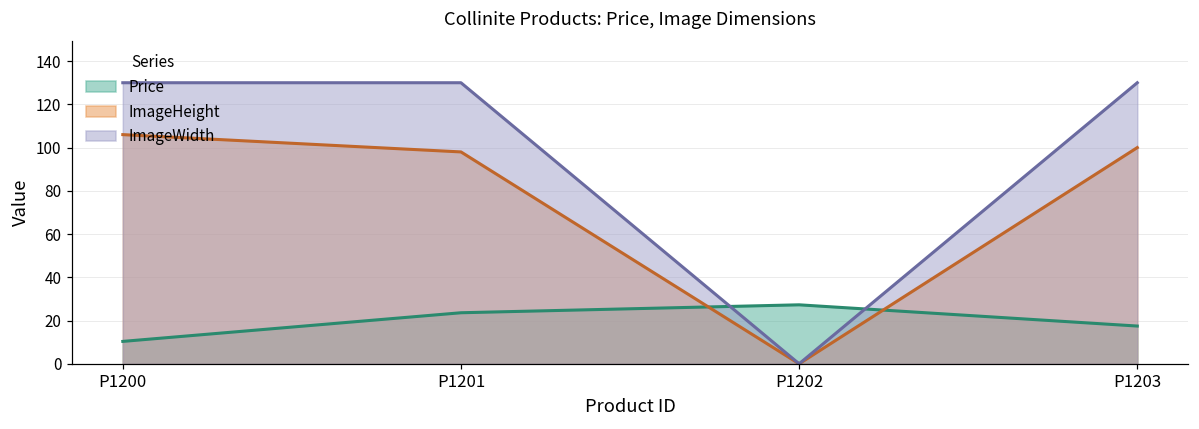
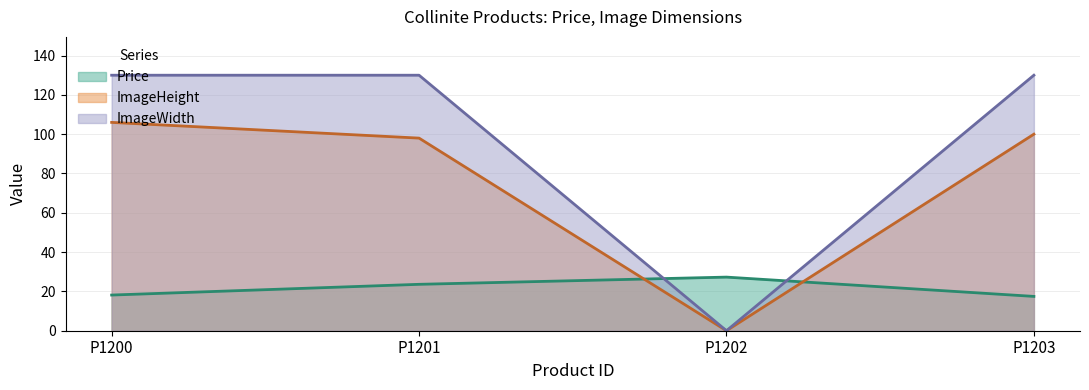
Price, P1200: 10 -> 18
